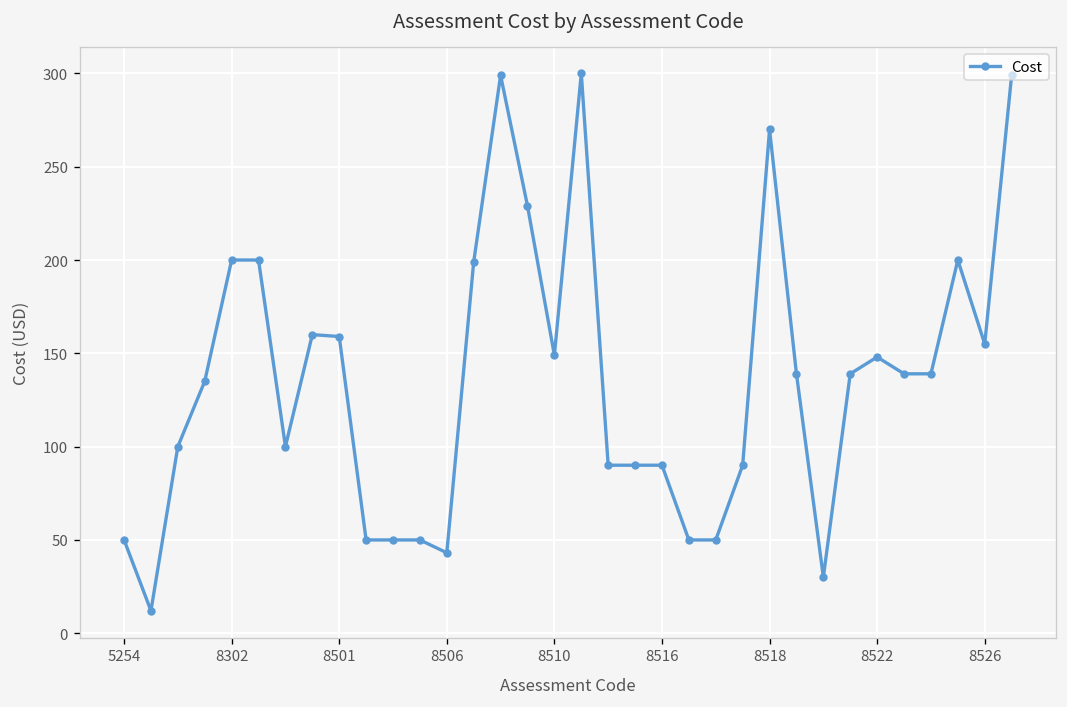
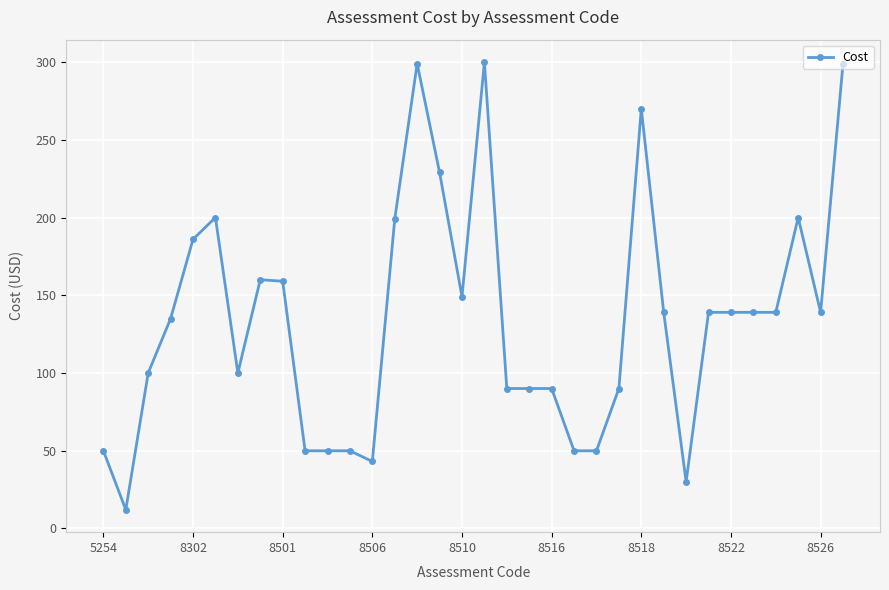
8302: 200 -> 186
8522: 148 -> 139
8526: 155 -> 139
